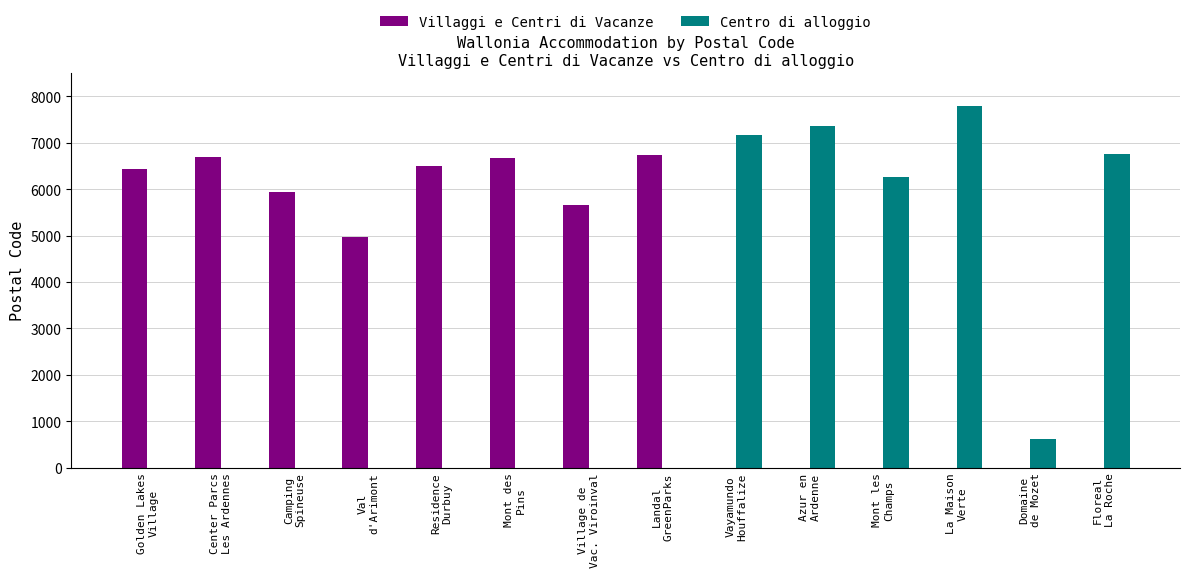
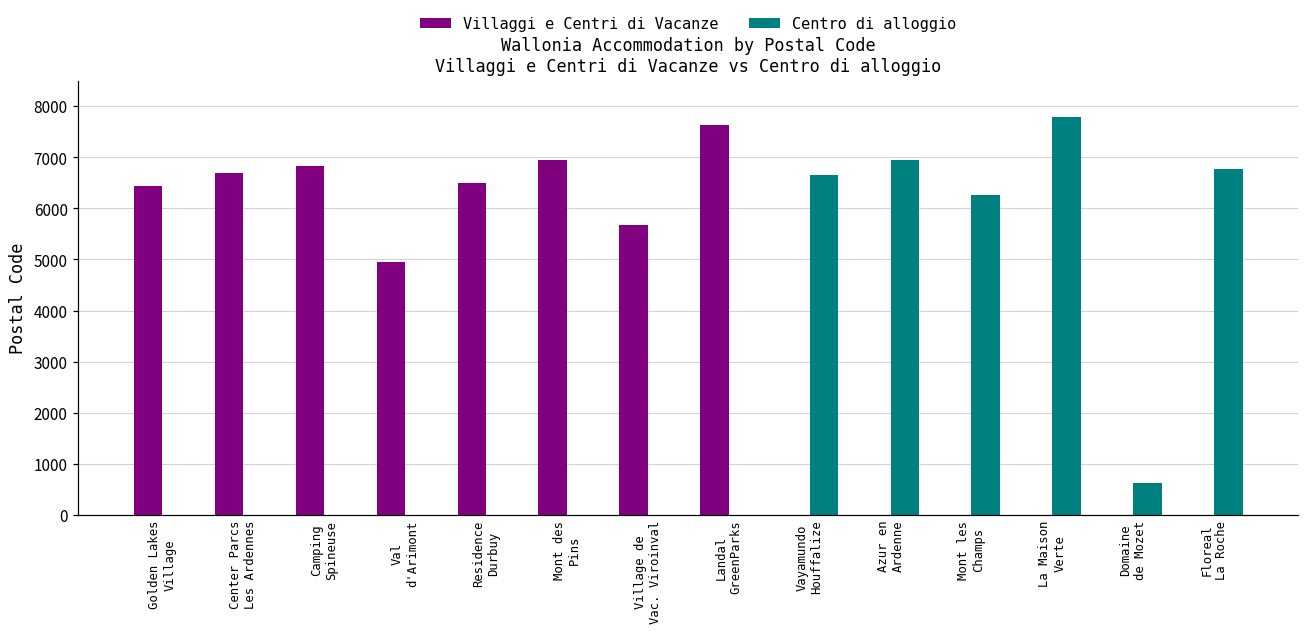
Villaggi e Centri di Vacanze, Camping Spineuse: 5900 -> 6800
Villaggi e Centri di Vacanze, Mont des Pins: 6700 -> 6900
Villaggi e Centri di Vacanze, Landal GreenParks: 6700 -> 7600
Centro di alloggio, Vayamundo Houffalize: 7200 -> 6700
Centro di alloggio, Azur en Ardenne: 7400 -> 6900
